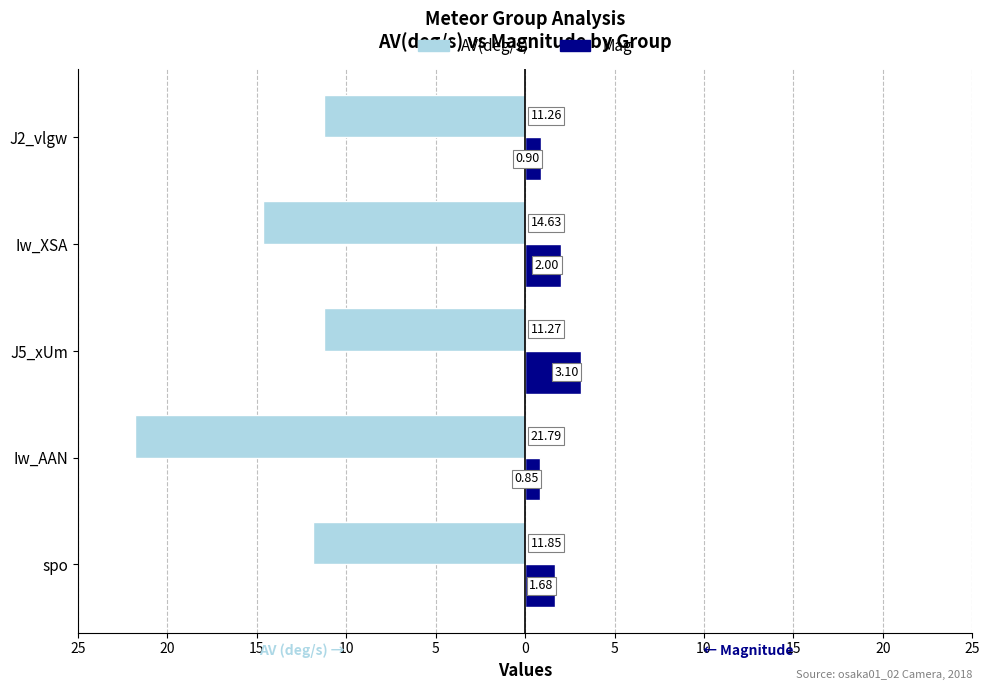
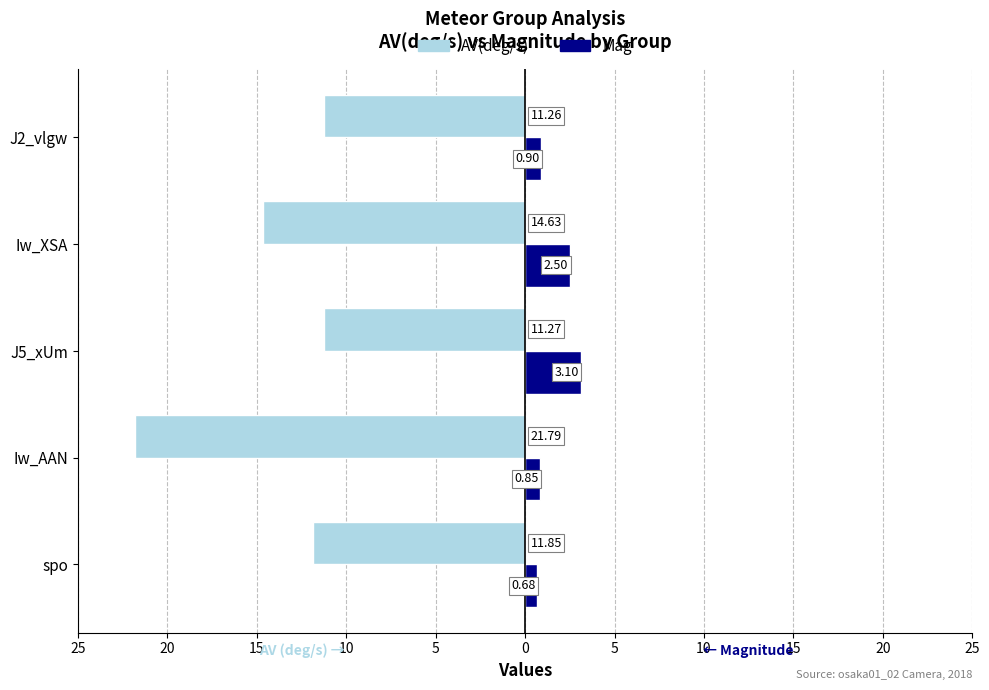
Mag, Iw_XSA: 2.00 -> 2.50
Mag, spo: 1.68 -> 0.68
